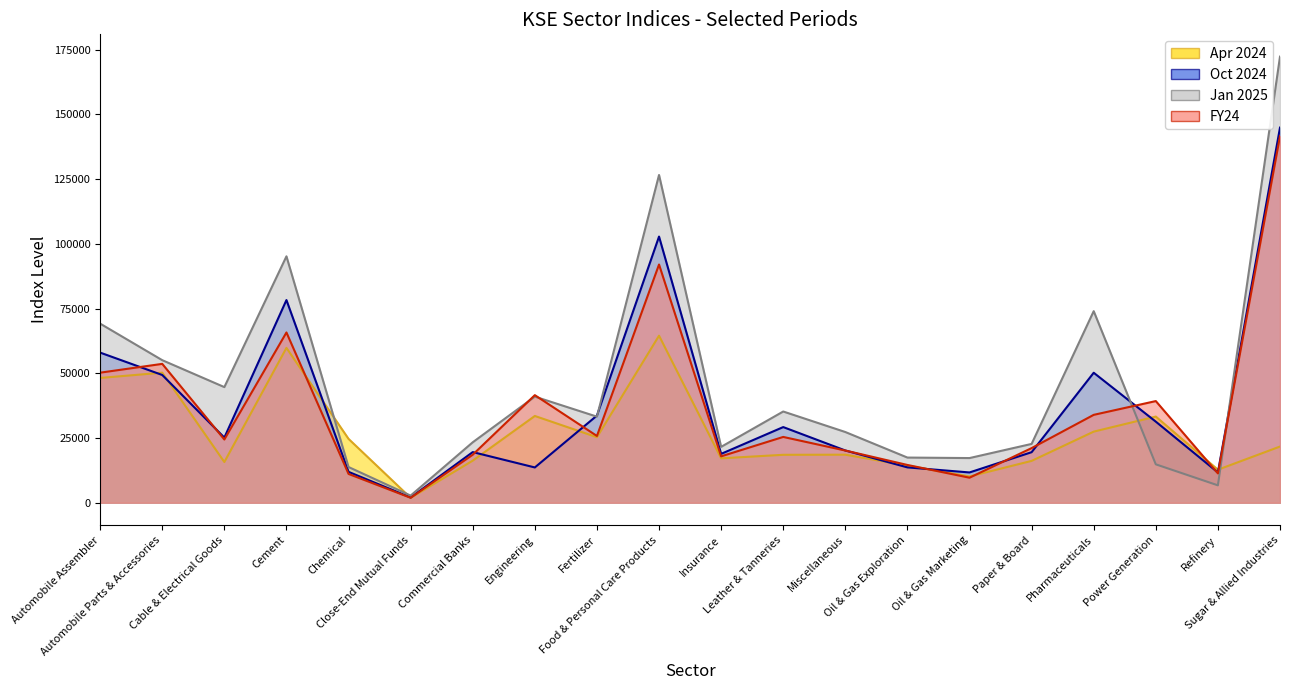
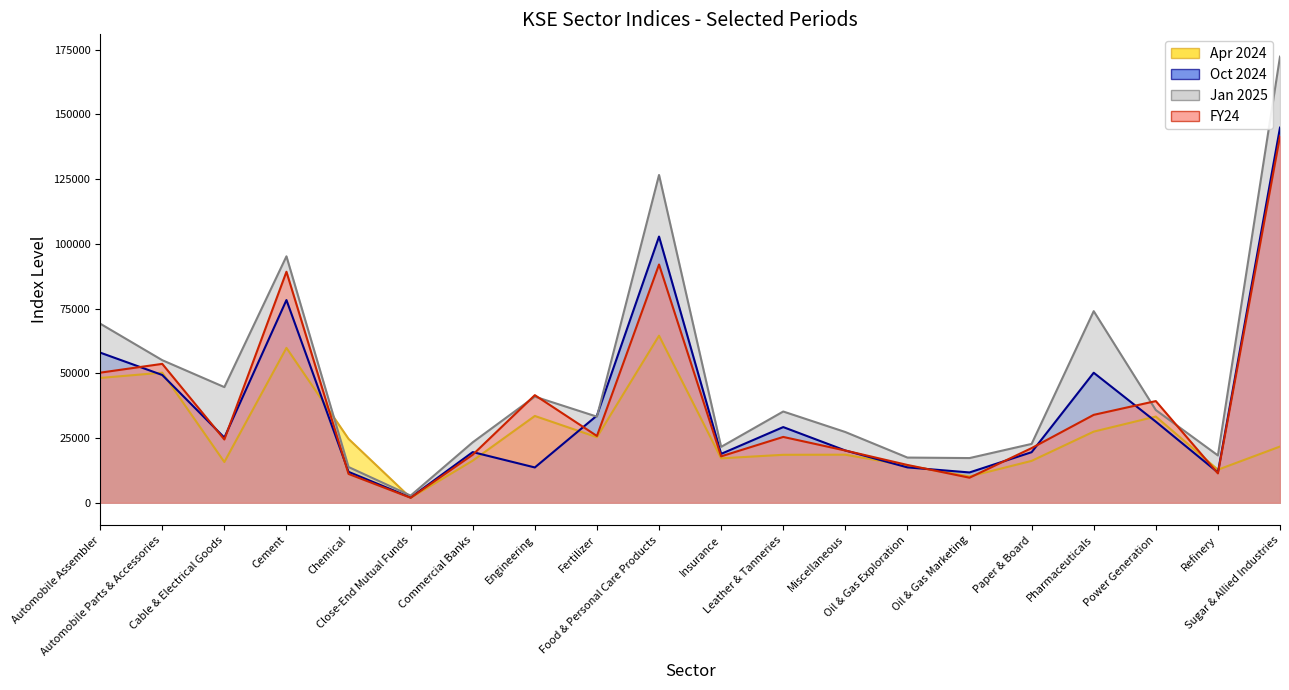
FY24, Cement: 66000 -> 89000
Jan 2025, Power Generation: 15000 -> 36000
Jan 2025, Refinery: 7000 -> 18000
